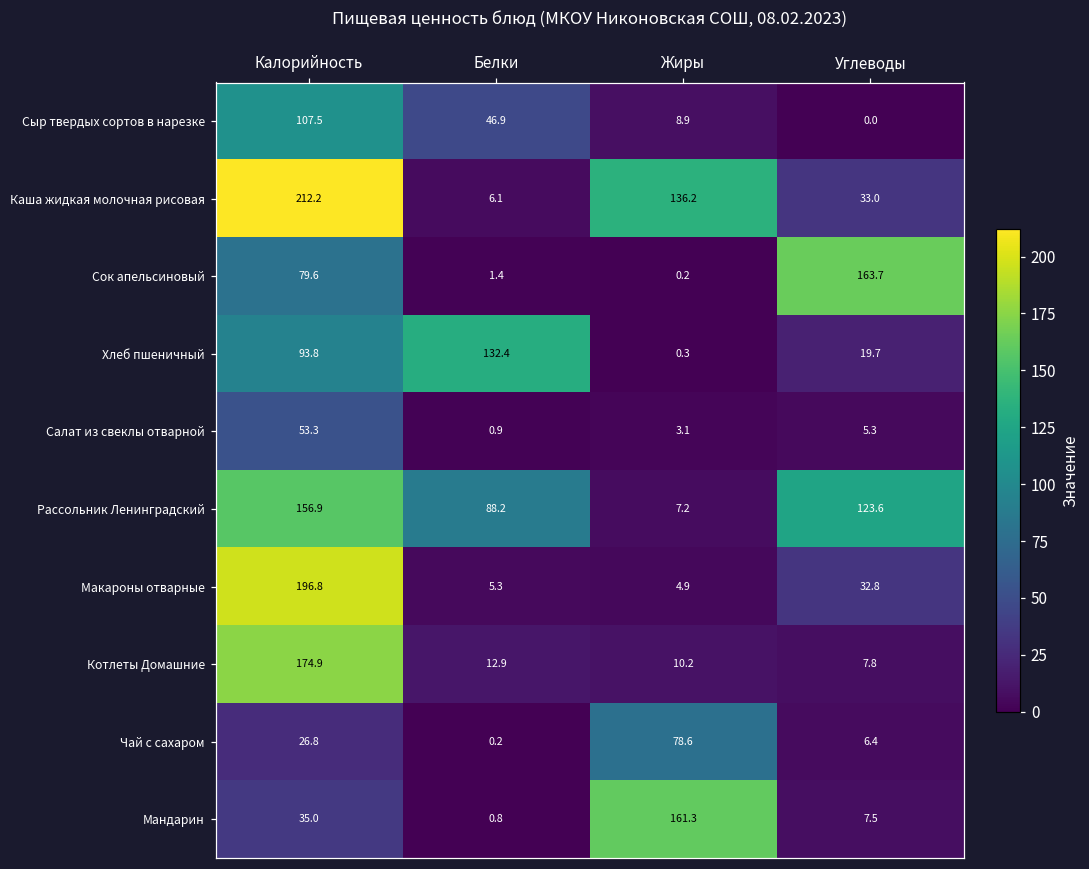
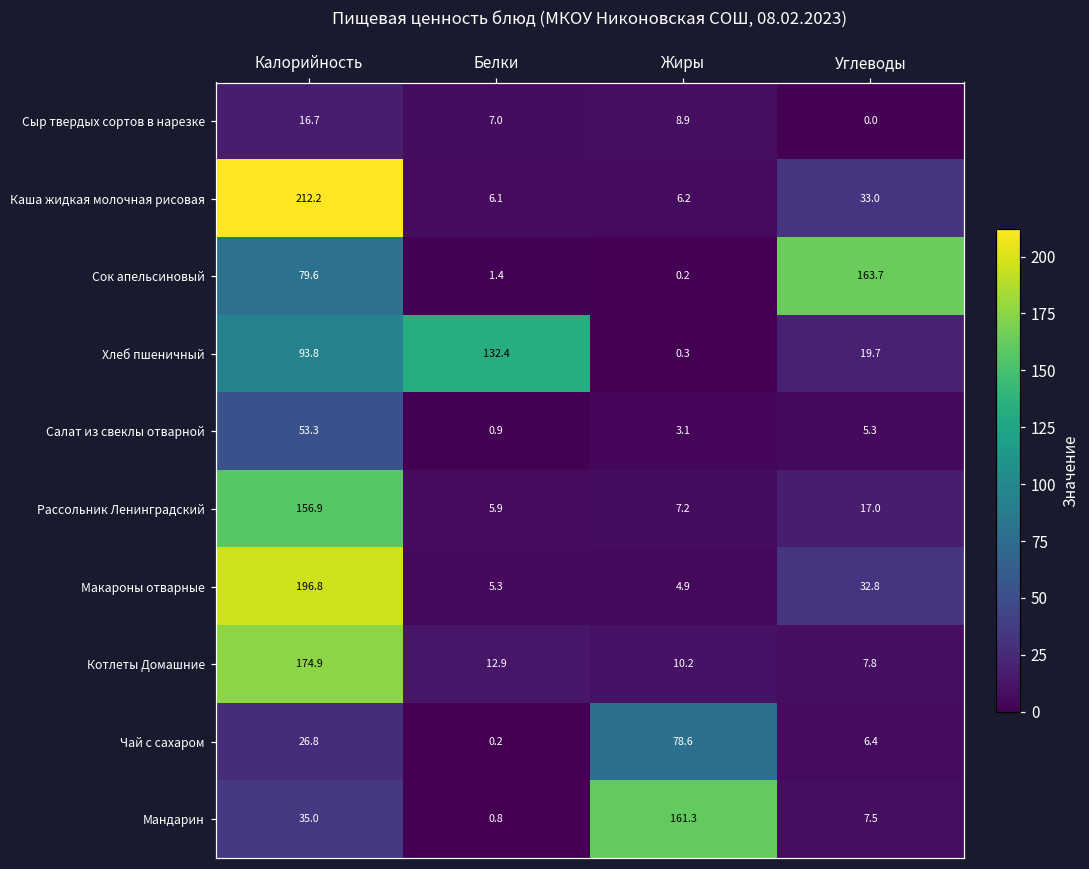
Сыр твердых сортов в нарезке, Калорийность: 107.5 -> 16.7
Сыр твердых сортов в нарезке, Белки: 46.9 -> 7.0
Каша жидкая молочная рисовая, Жиры: 136.2 -> 6.2
Рассольник Ленинградский, Белки: 88.2 -> 5.9
Рассольник Ленинградский, Углеводы: 123.6 -> 17.0
